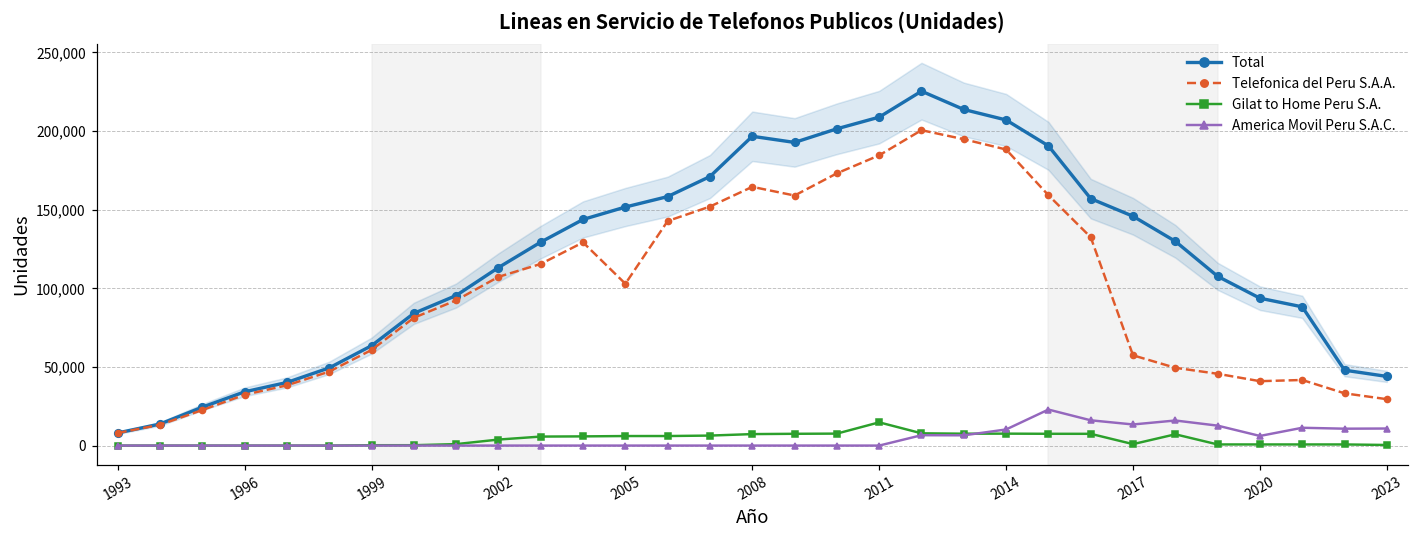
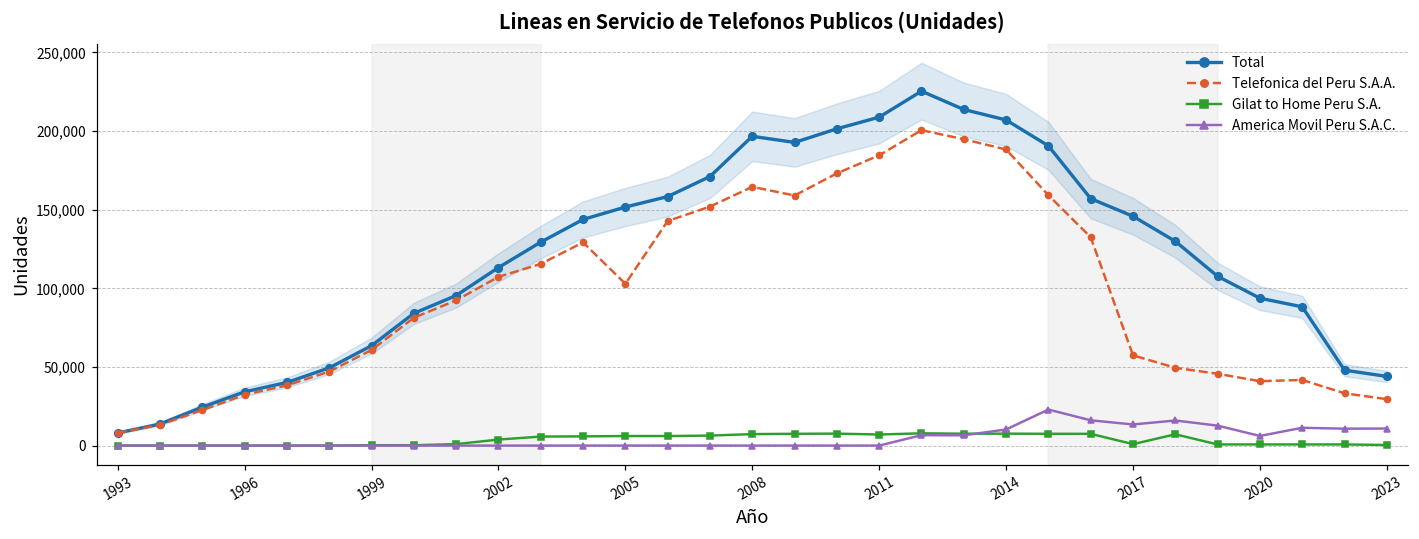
Gilat to Home Peru S.A., 2011: 15,000 -> 7,000
